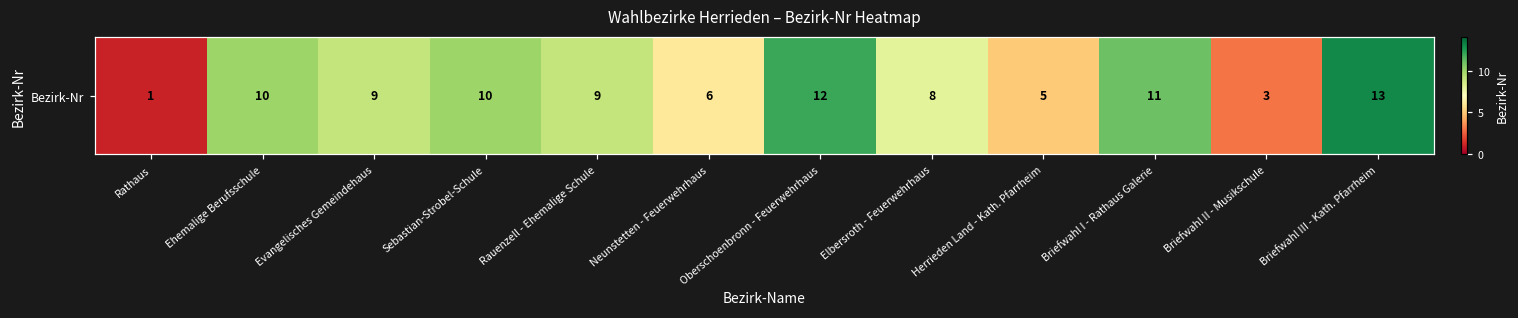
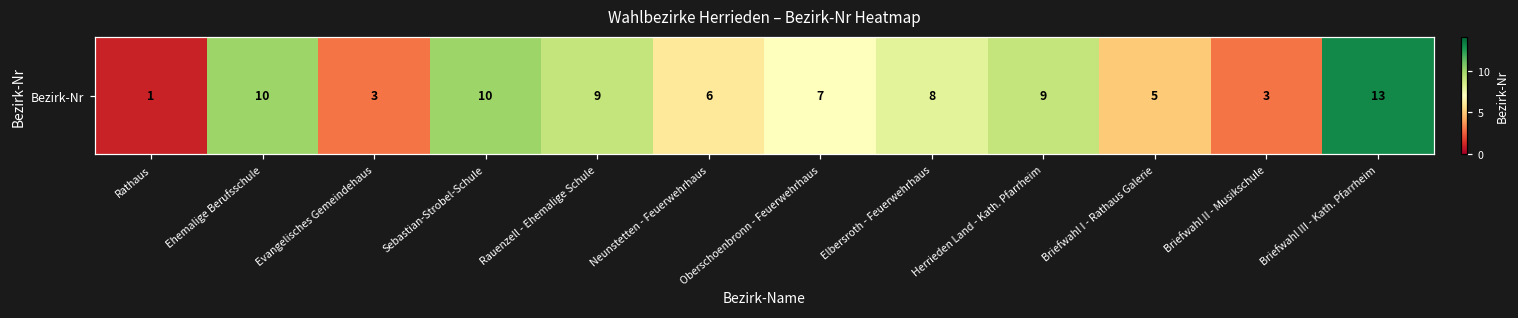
Bezirk-Nr, Evangelisches Gemeindehaus: 9 -> 3
Bezirk-Nr, Oberschoenbronn - Feuerwehrhaus: 12 -> 7
Bezirk-Nr, Herrieden Land - Kath. Pfarrheim: 5 -> 9
Bezirk-Nr, Briefwahl I - Rathaus Galerie: 11 -> 5
